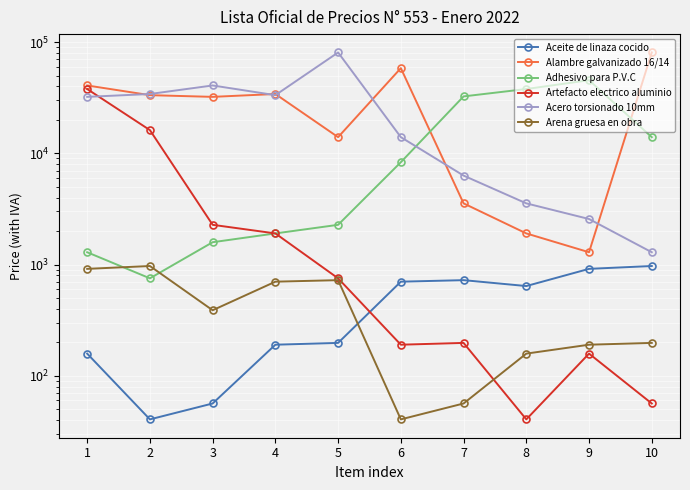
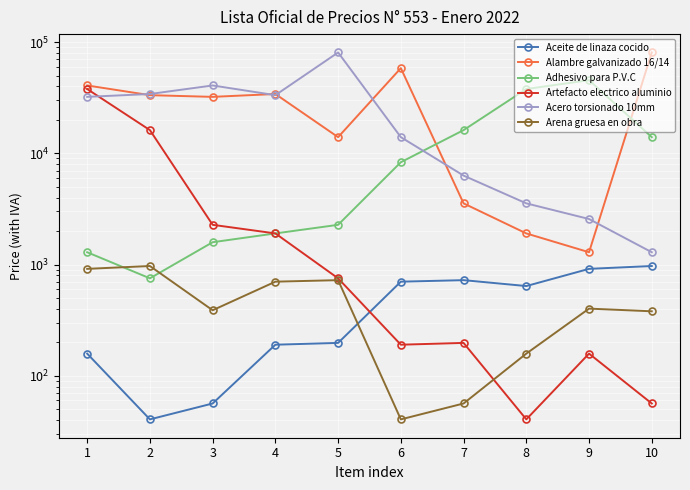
Adhesivo para P.V.C, 7: 32000 -> 16000
Arena gruesa en obra, 9: 190 -> 400
Arena gruesa en obra, 10: 200 -> 380
